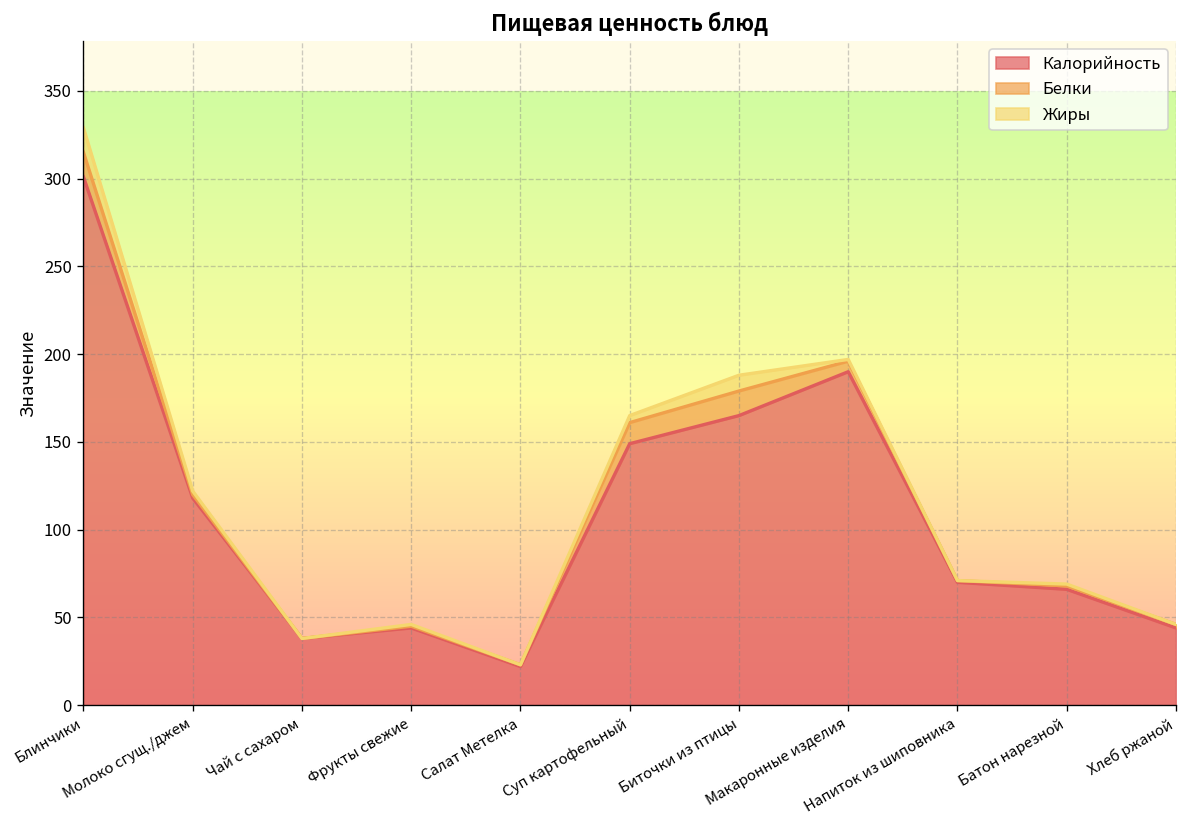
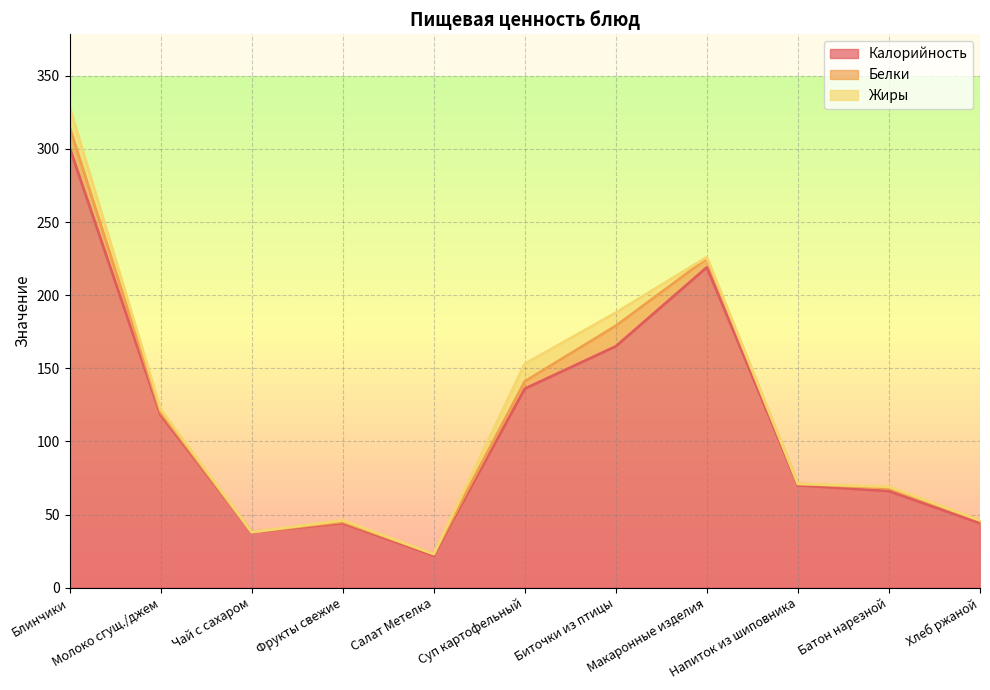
Калорийность, Суп картофельный: 149 -> 136
Белки, Суп картофельный: 12 -> 5
Жиры, Суп картофельный: 4 -> 12
Калорийность, Макаронные изделия: 190 -> 219
